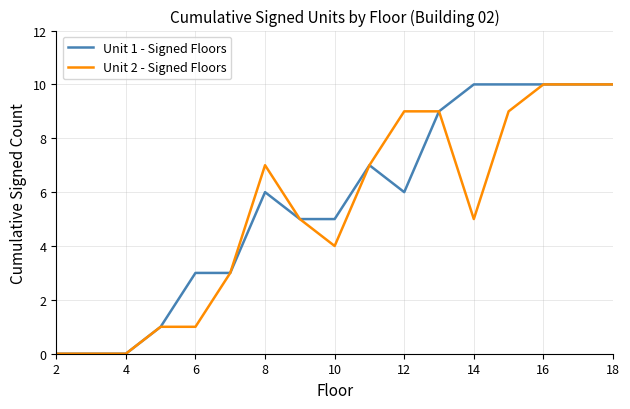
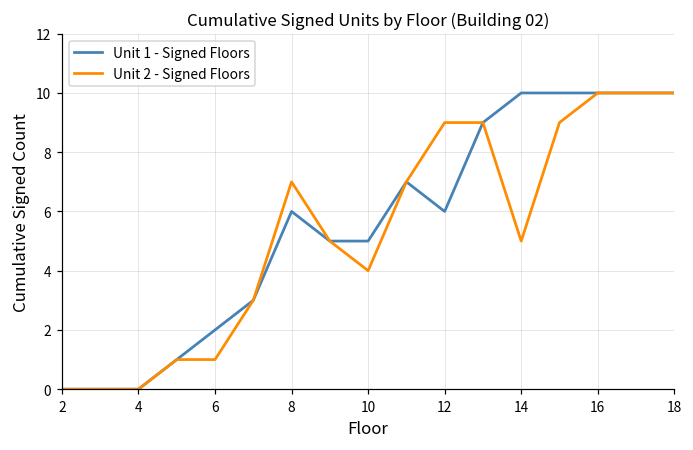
Unit 1 - Signed Floors, 6: 3 -> 2
